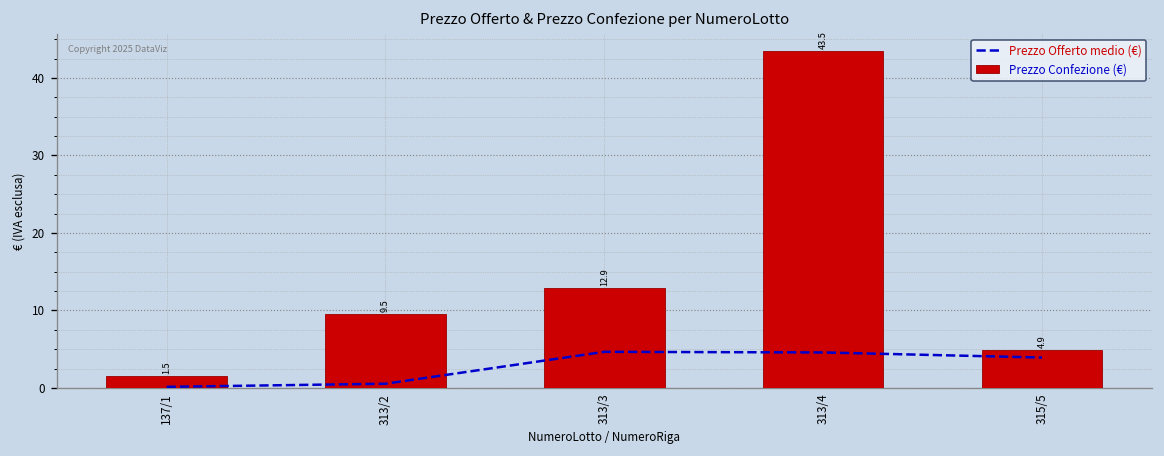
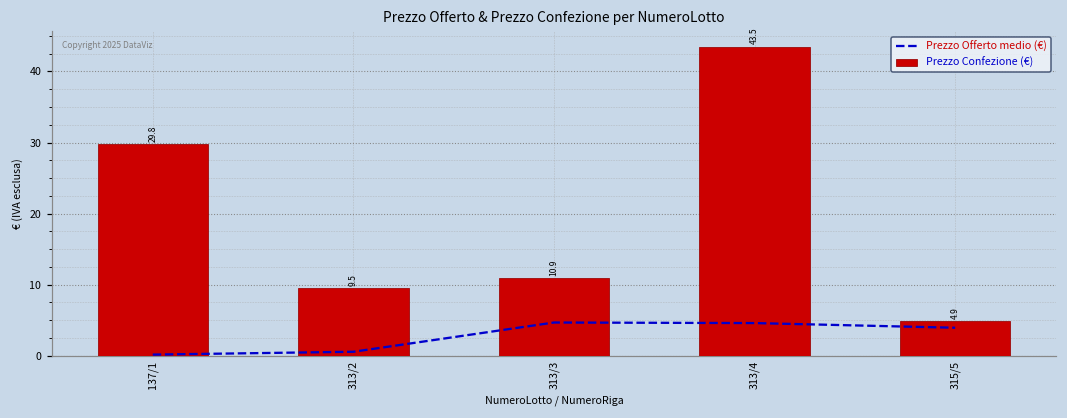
Prezzo Confezione (€), 137/1: 1.5 -> 29.8
Prezzo Confezione (€), 313/3: 12.9 -> 10.9
